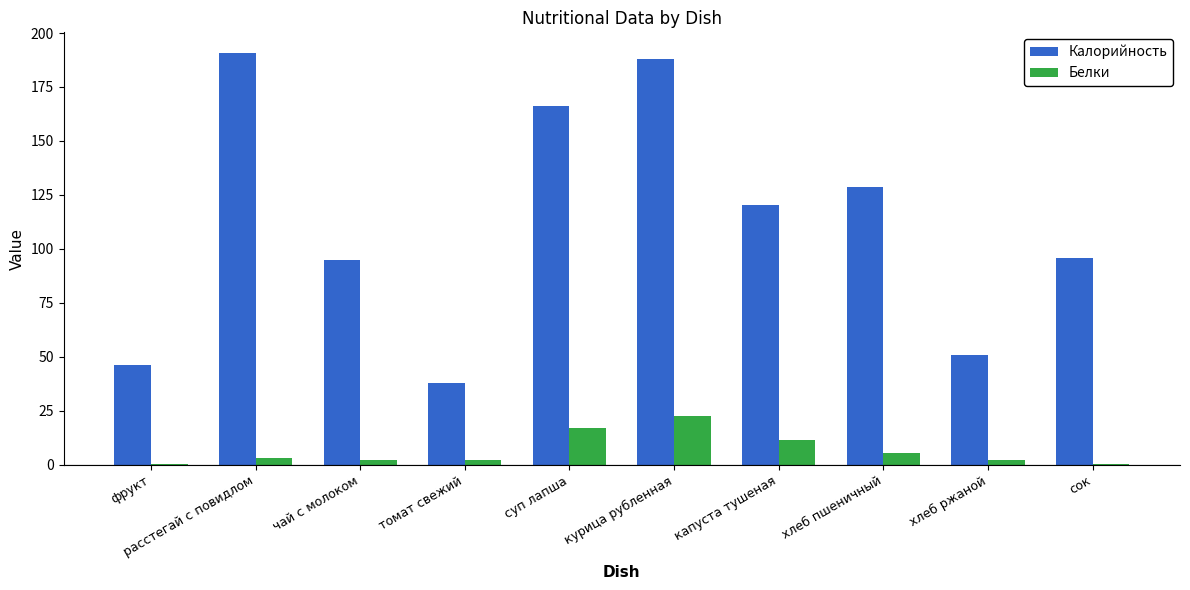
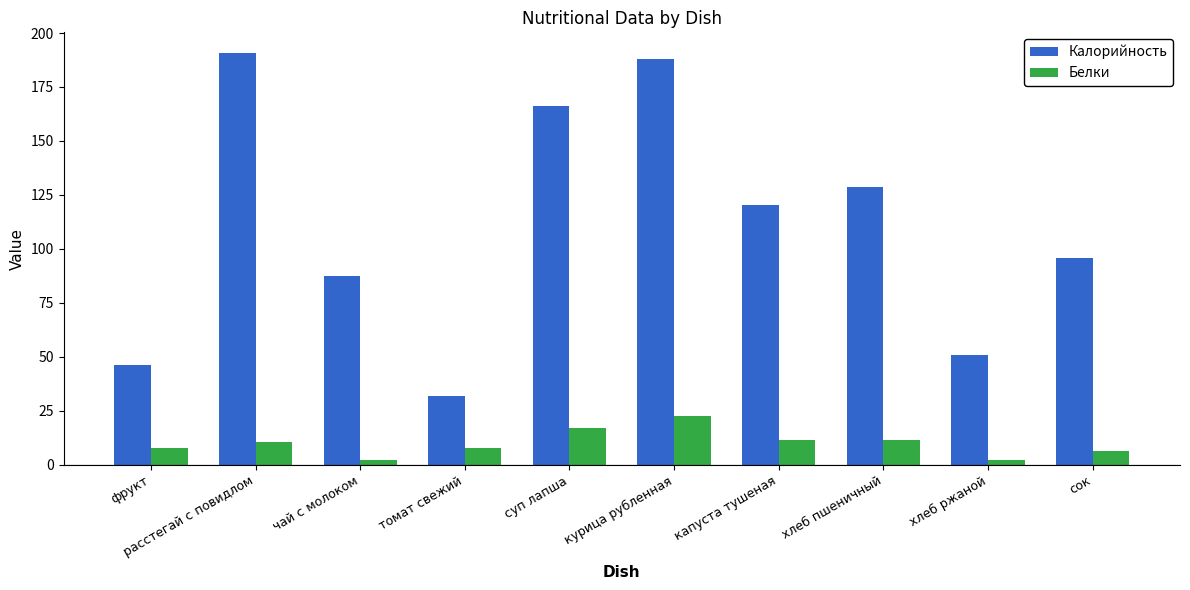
Белки, фрукт: 1 -> 8
Белки, расстегай с повидлом: 3 -> 11
Калорийность, чай с молоком: 95 -> 87
Калорийность, томат свежий: 38 -> 32
Белки, томат свежий: 2 -> 8
Белки, хлеб пшеничный: 5 -> 12
Белки, сок: 0 -> 7
